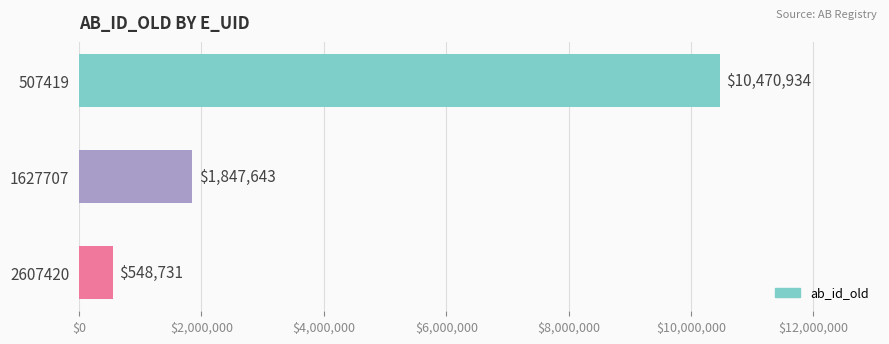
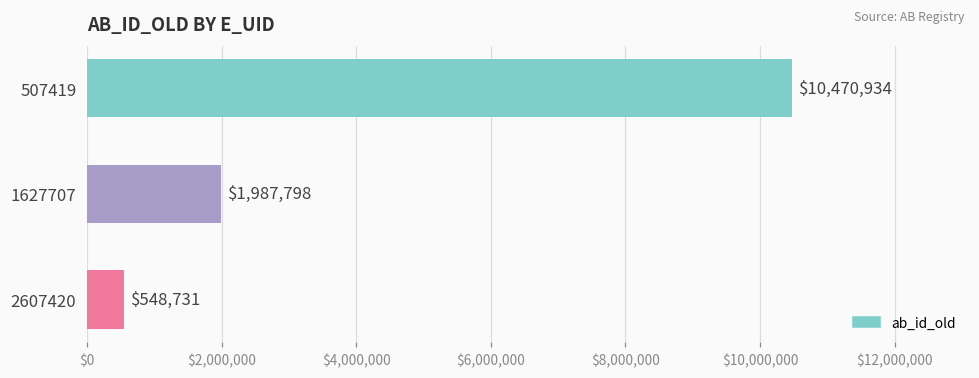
1627707: $1,847,643 -> $1,987,798
